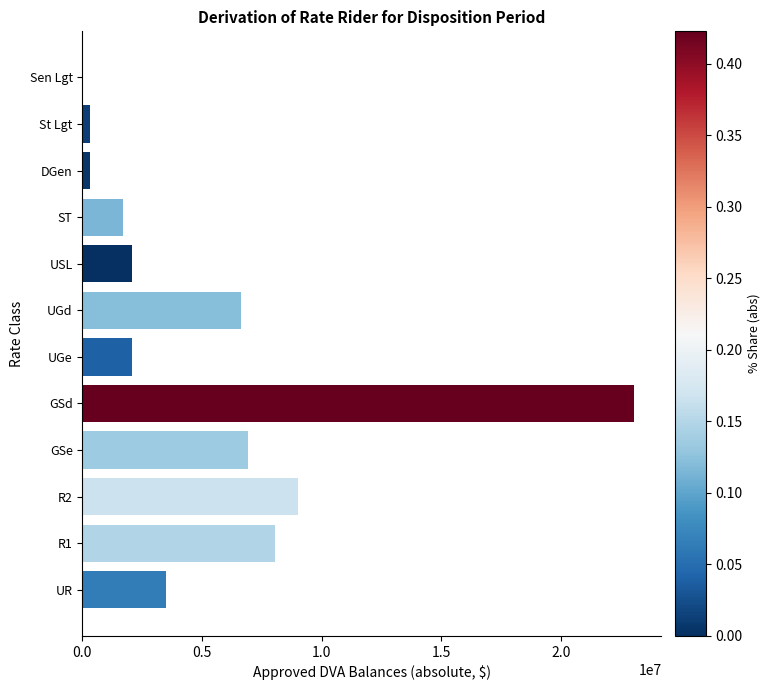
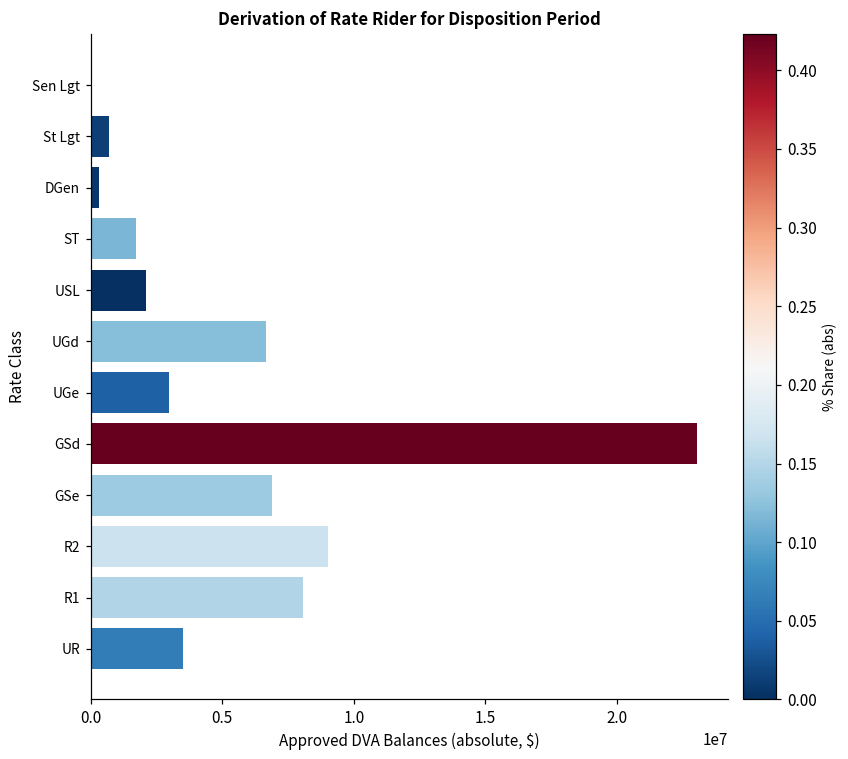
St Lgt: 300000 -> 700000
UGe: 2100000 -> 3000000
